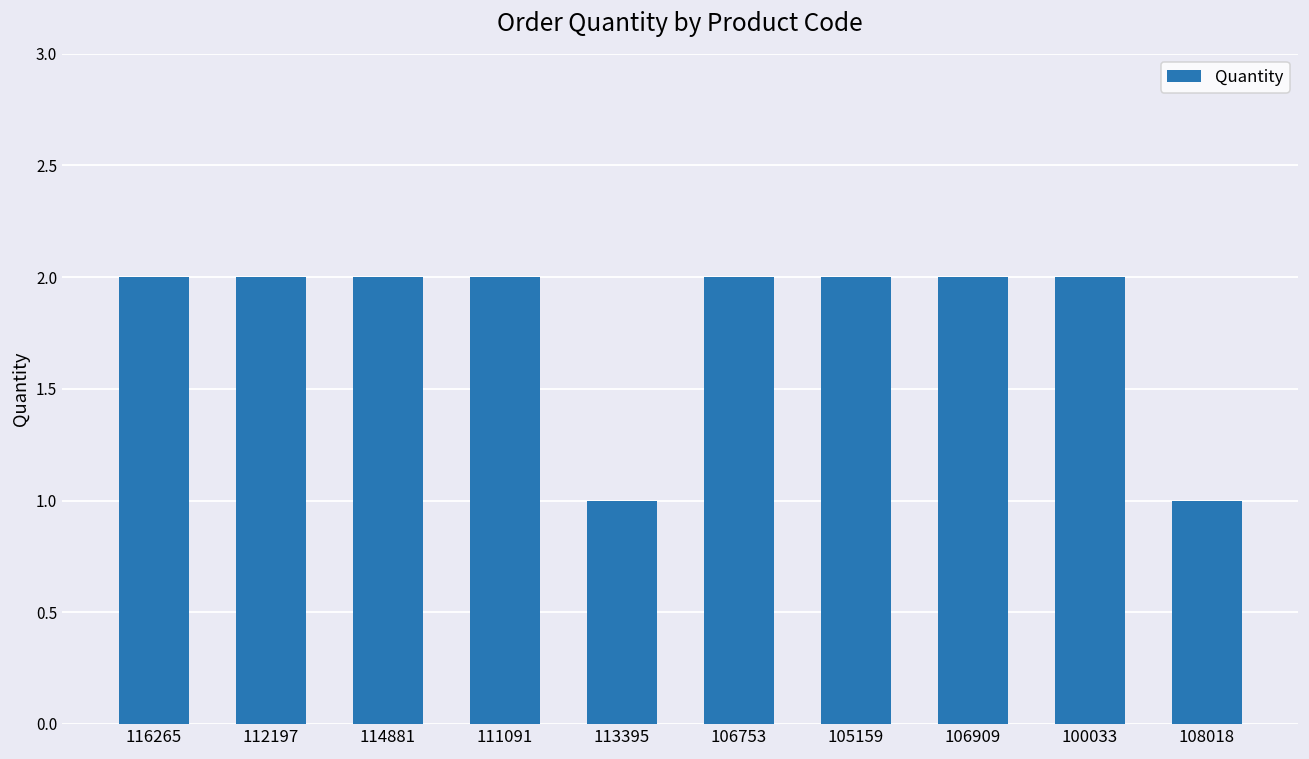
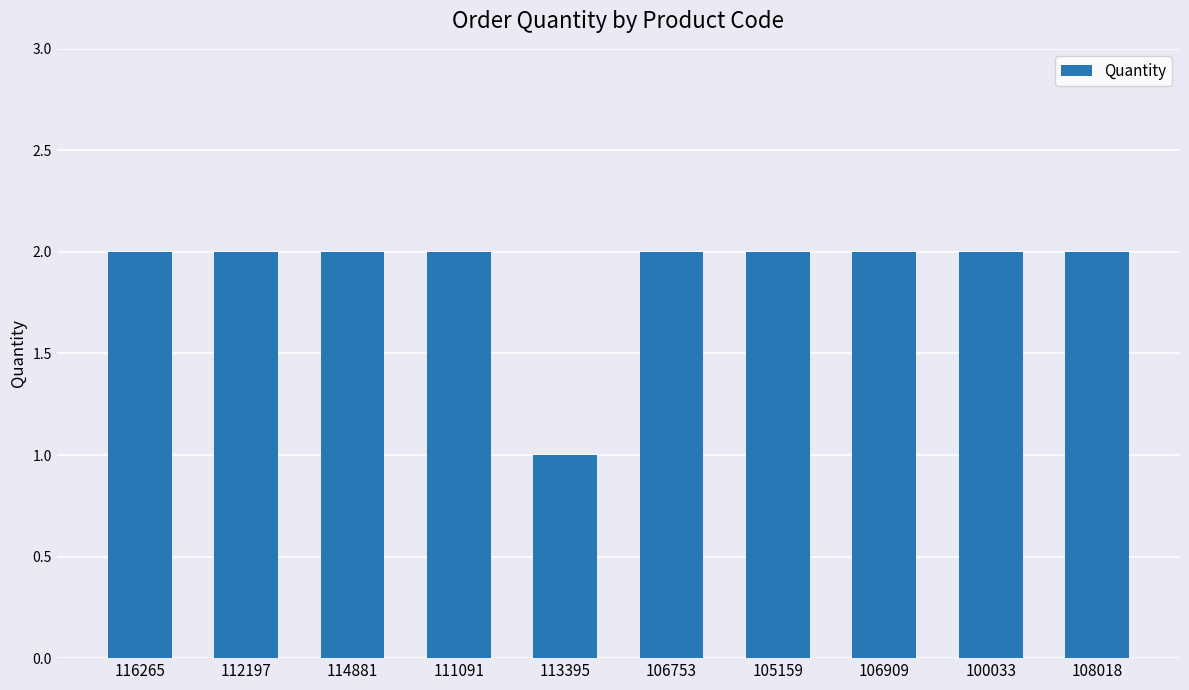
108018: 1 -> 2
